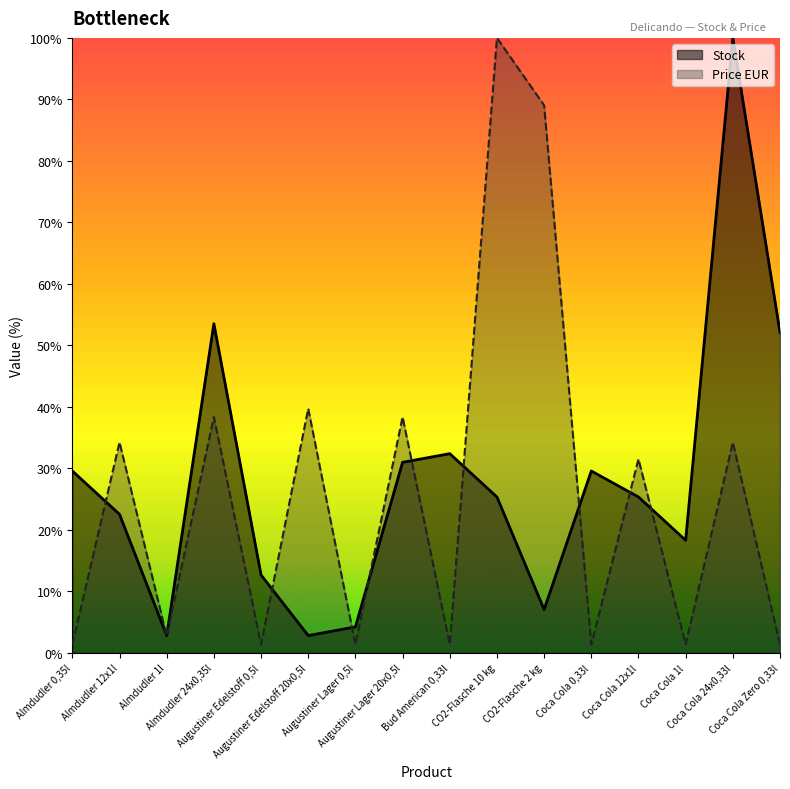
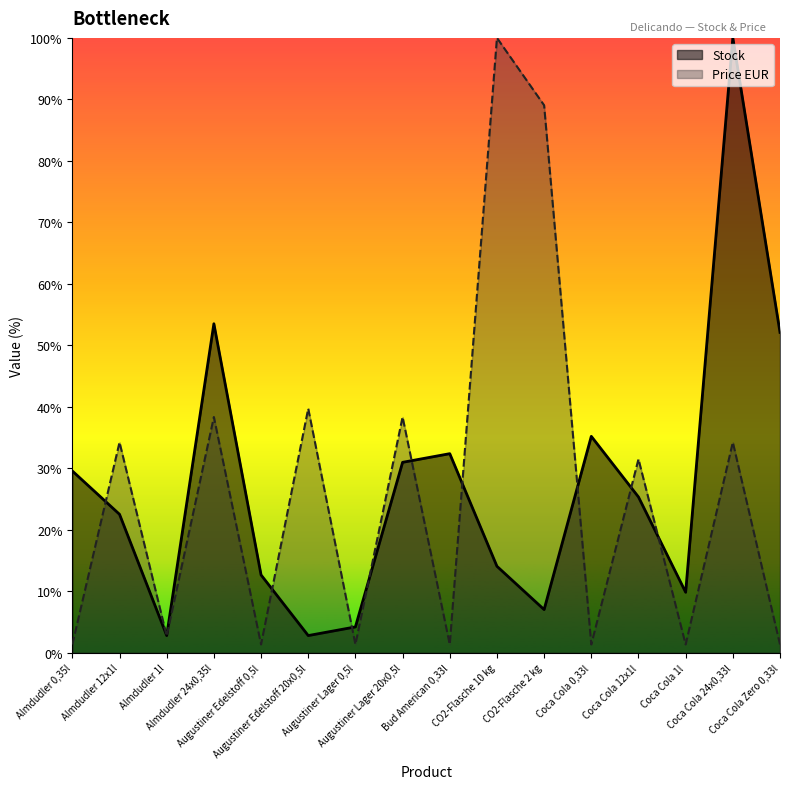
Stock, CO2-Flasche 10 kg: 25% -> 14%
Stock, Coca Cola 0,33l: 30% -> 35%
Stock, Coca Cola 1l: 18% -> 10%
